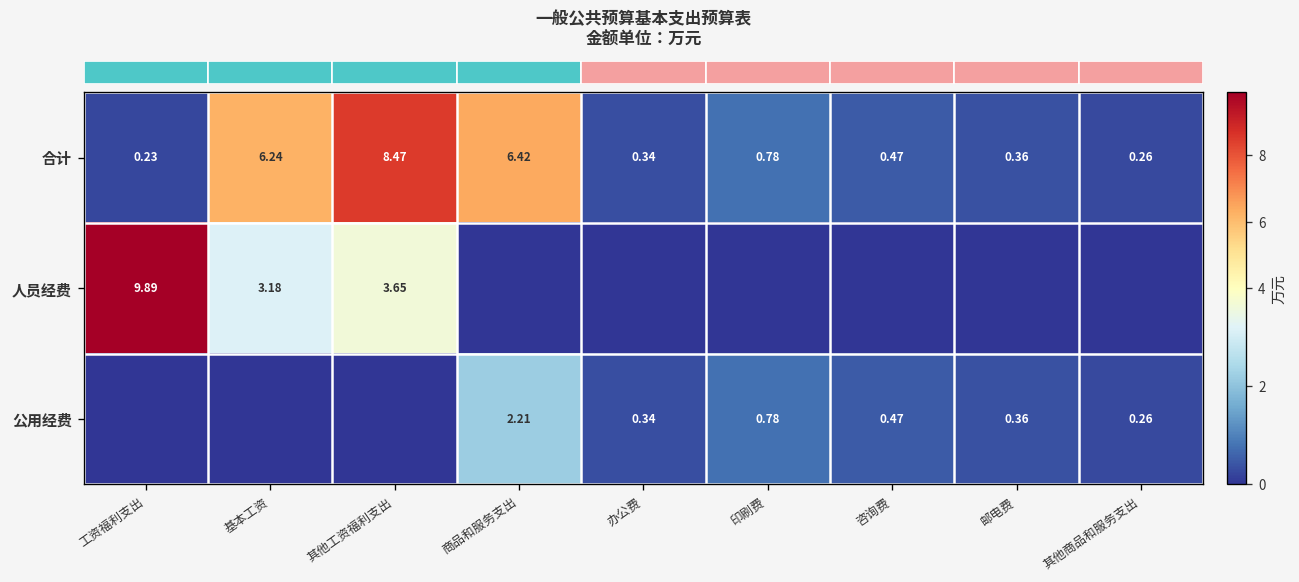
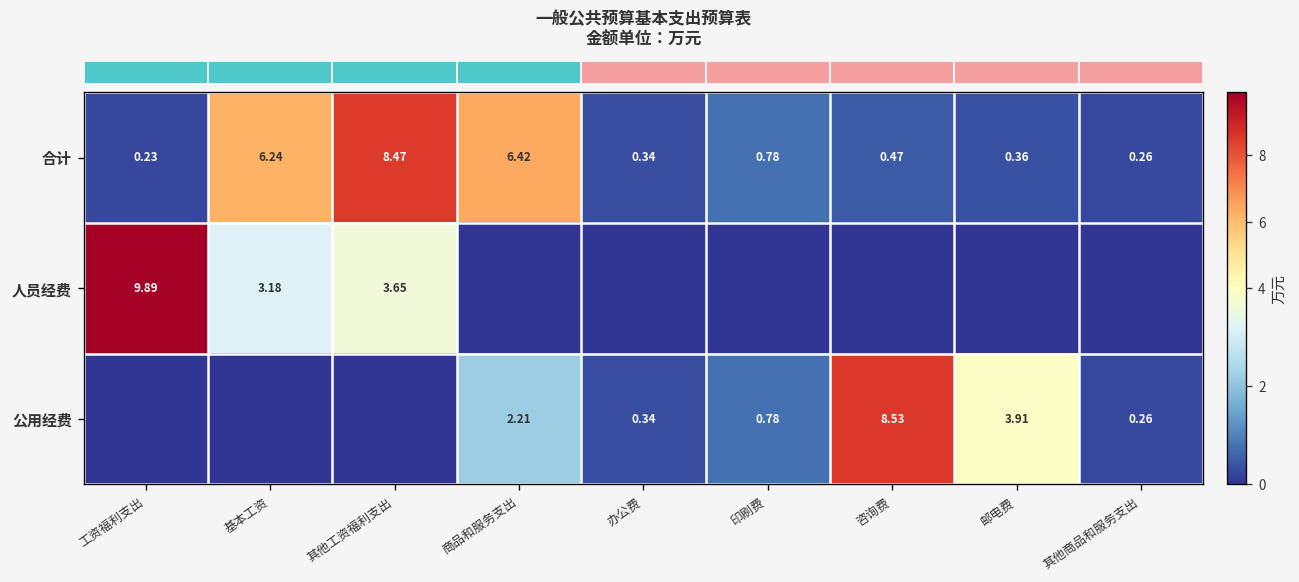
公用经费, 咨询费: 0.47 -> 8.53
公用经费, 邮电费: 0.36 -> 3.91
